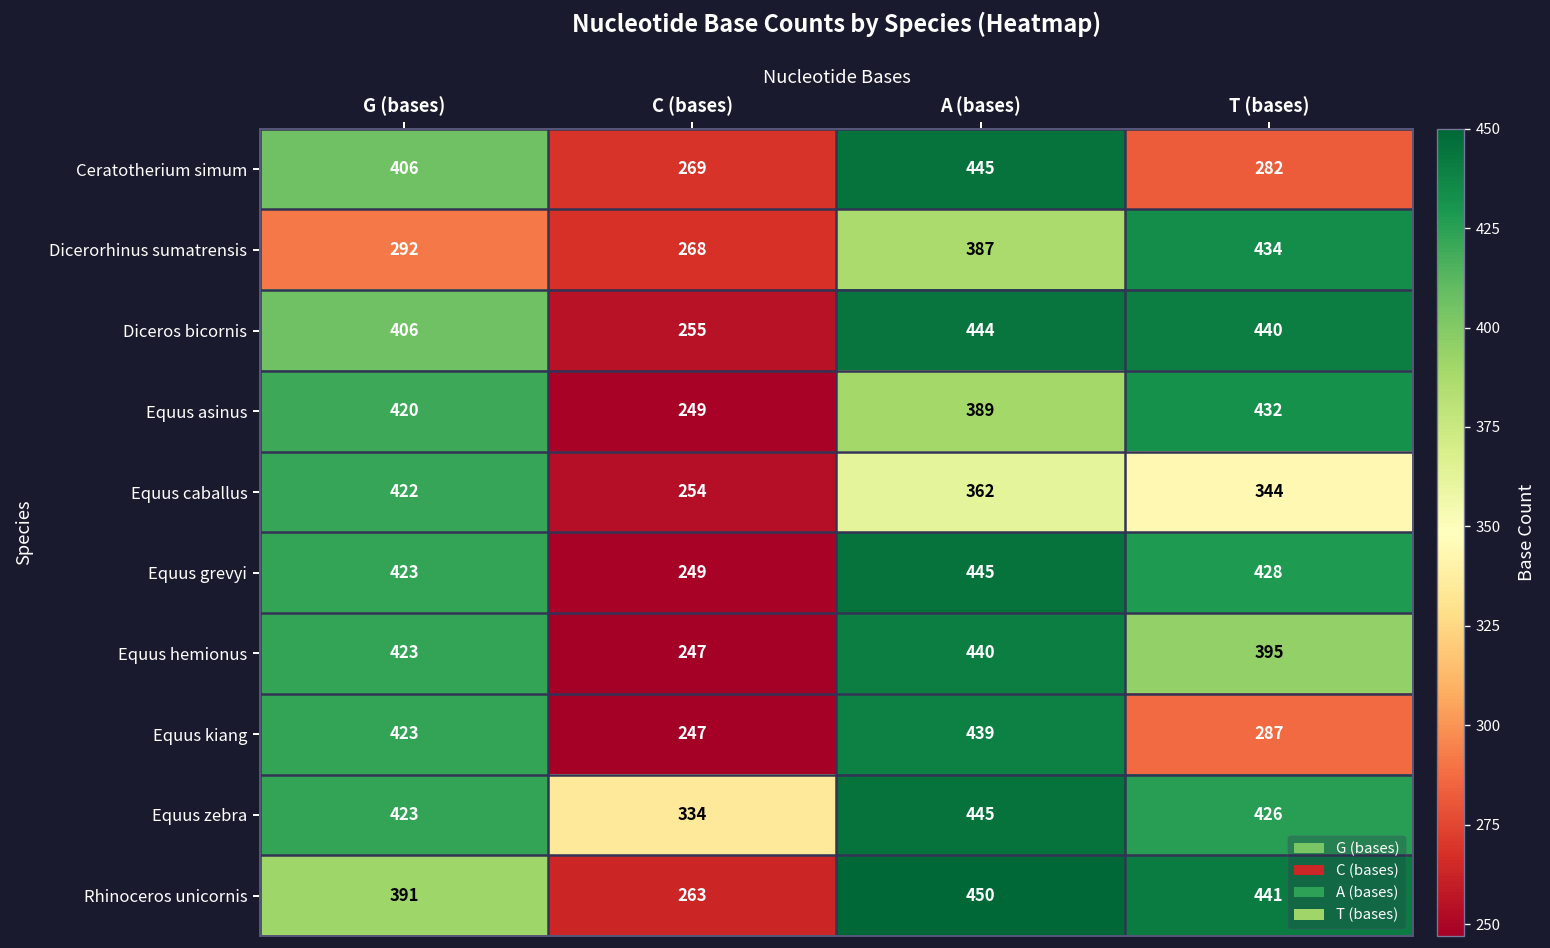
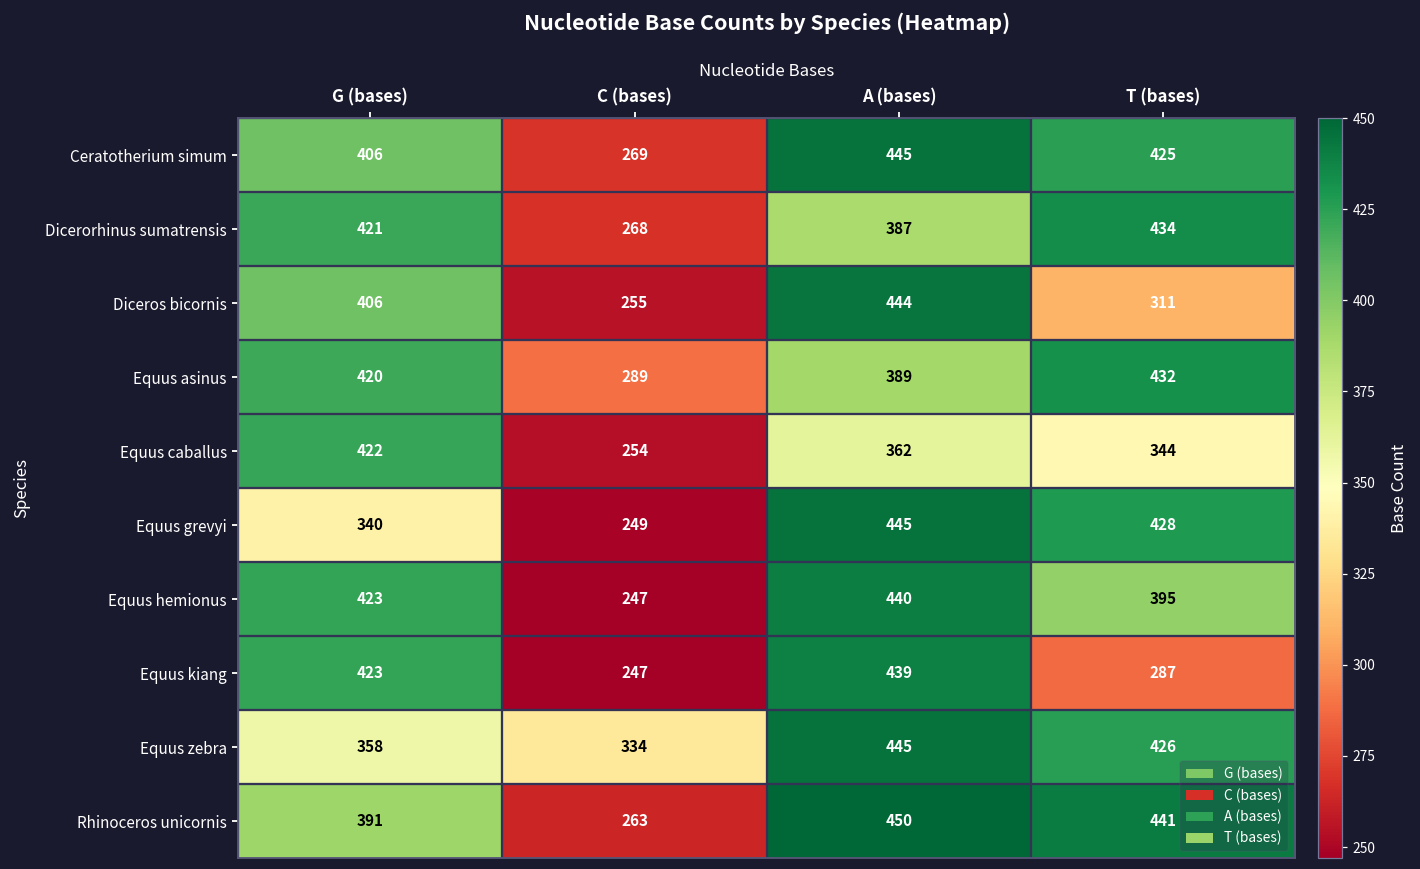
Ceratotherium simum, T (bases): 282 -> 425
Dicerorhinus sumatrensis, G (bases): 292 -> 421
Diceros bicornis, T (bases): 440 -> 311
Equus asinus, C (bases): 249 -> 289
Equus grevyi, G (bases): 423 -> 340
Equus zebra, G (bases): 423 -> 358
